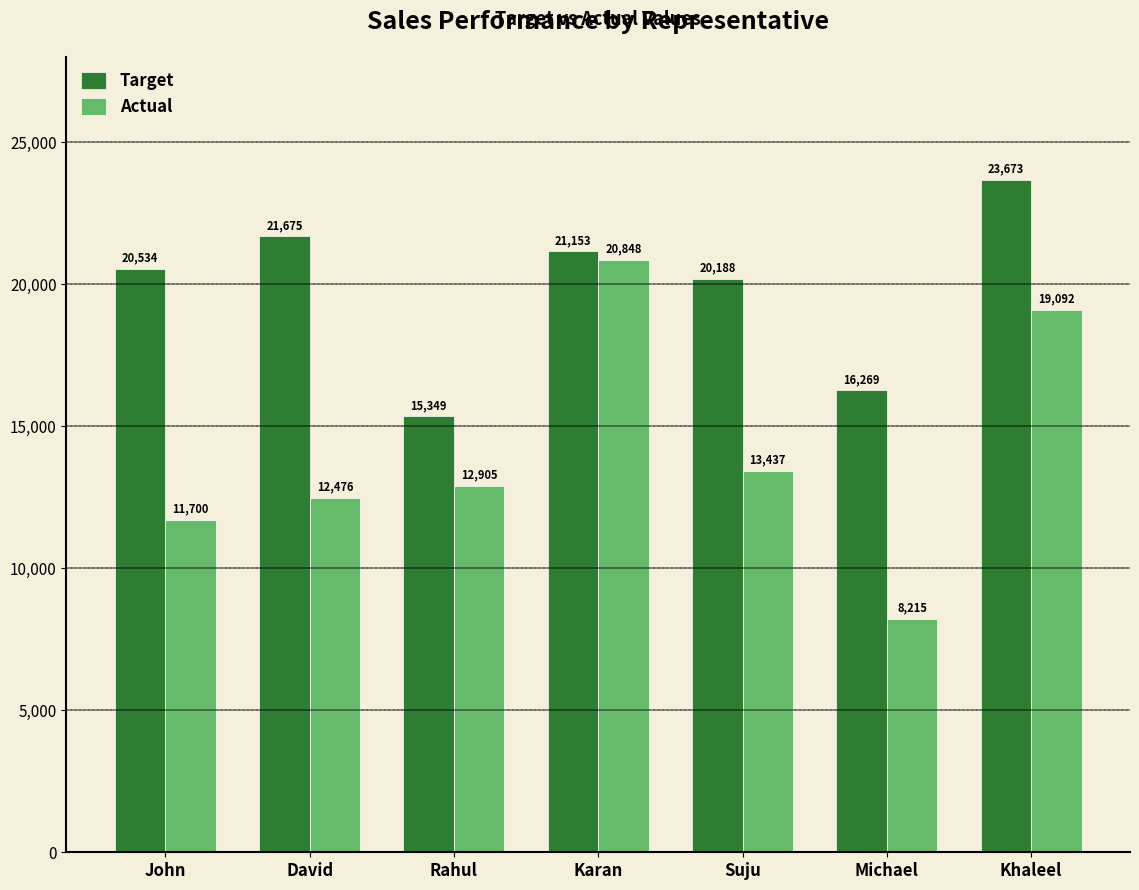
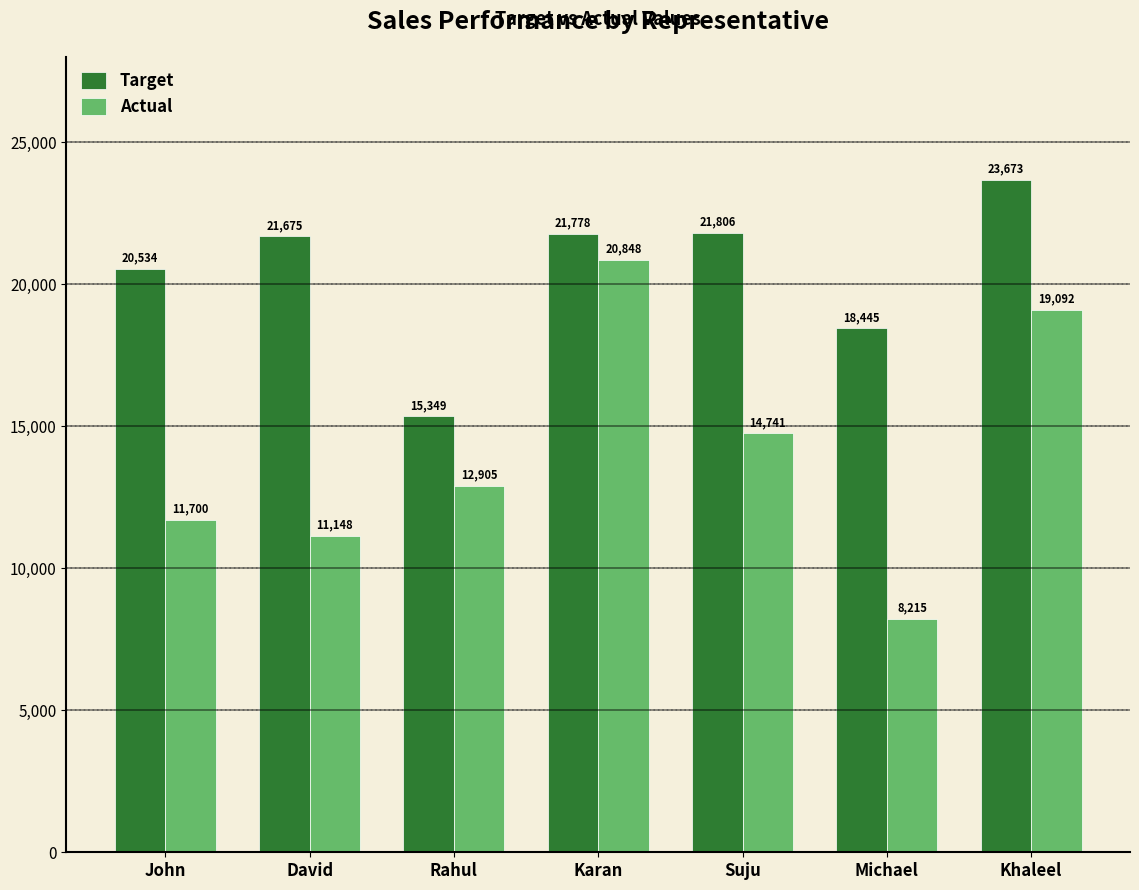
Actual, David: 12,476 -> 11,148
Target, Karan: 21,153 -> 21,778
Target, Suju: 20,188 -> 21,806
Actual, Suju: 13,437 -> 14,741
Target, Michael: 16,269 -> 18,445
